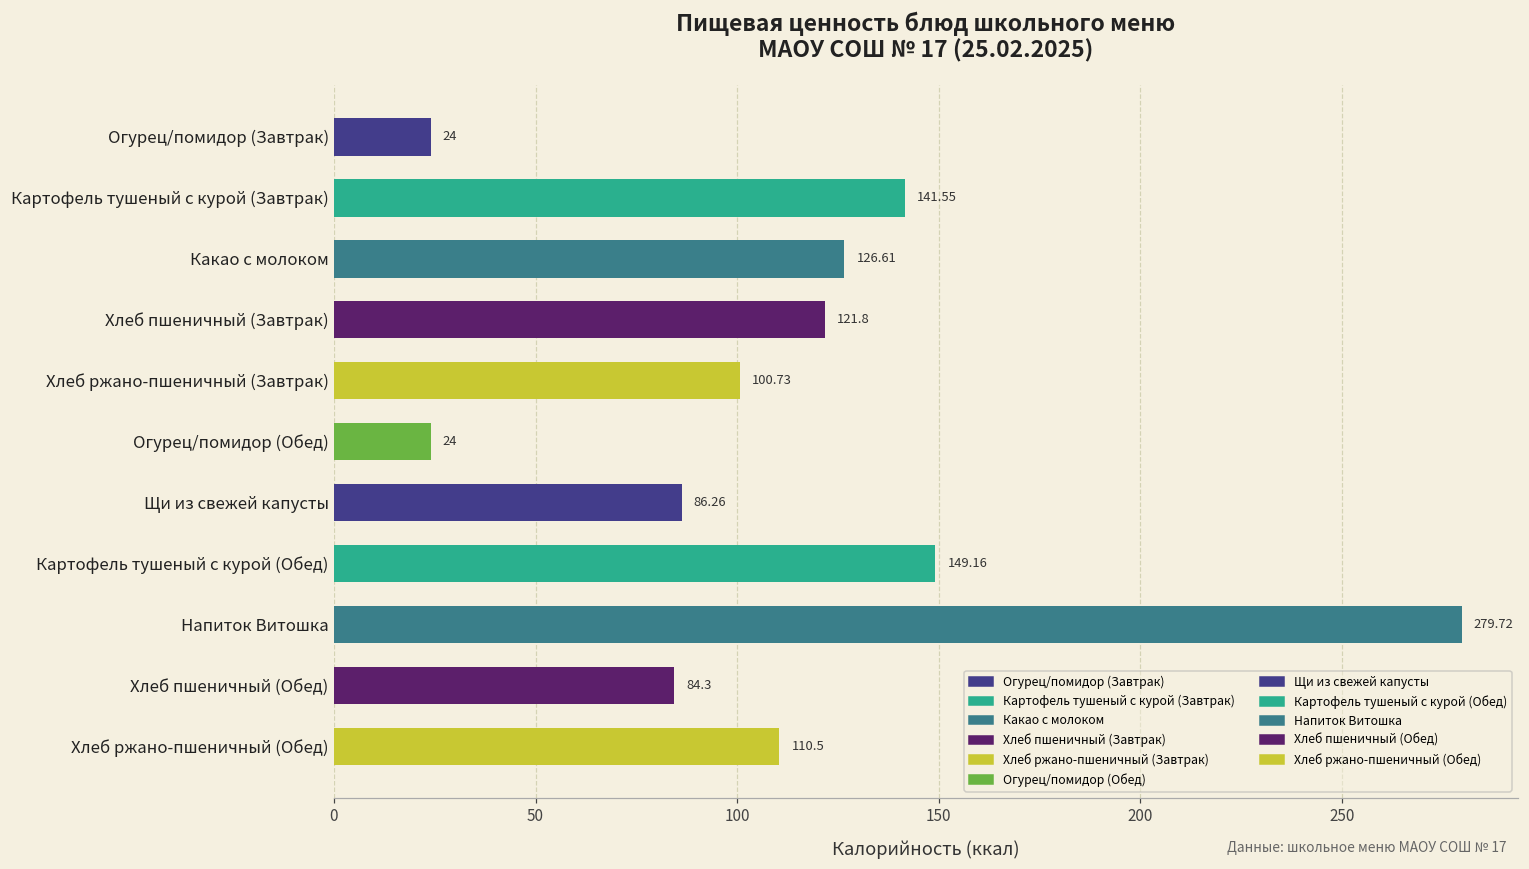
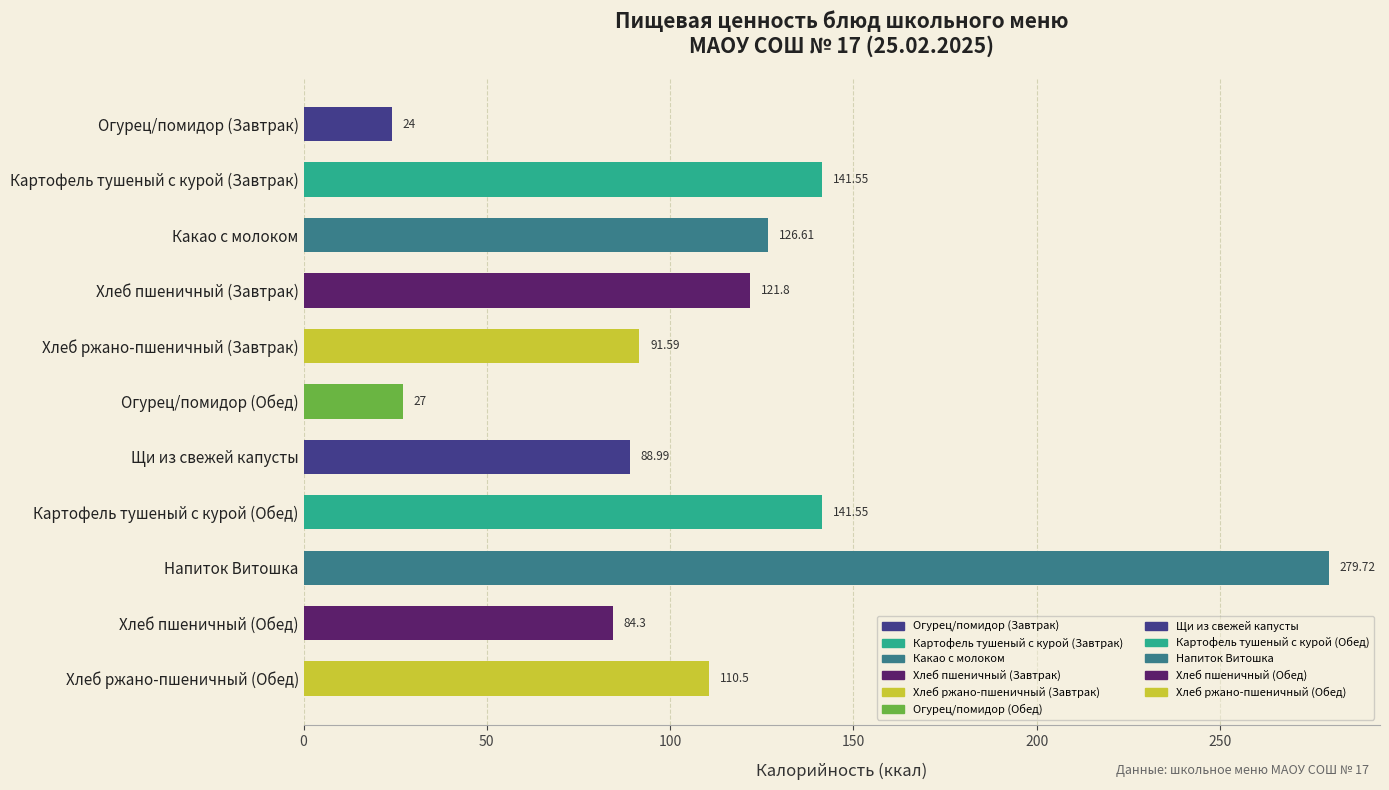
Хлеб ржано-пшеничный (Завтрак): 100.73 -> 91.59
Огурец/помидор (Обед): 24 -> 27
Щи из свежей капусты: 86.26 -> 88.99
Картофель тушеный с курой (Обед): 149.16 -> 141.55
